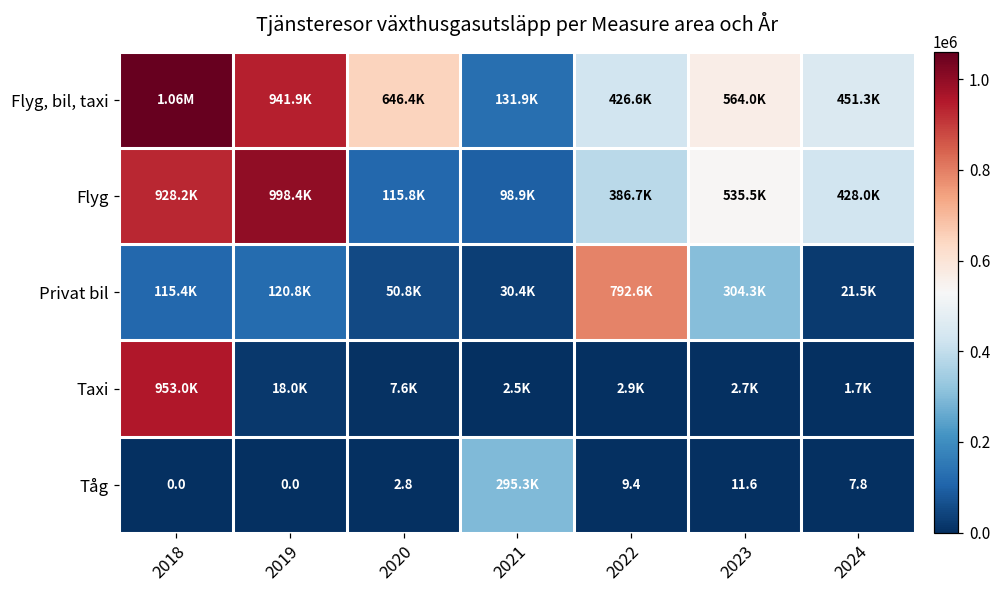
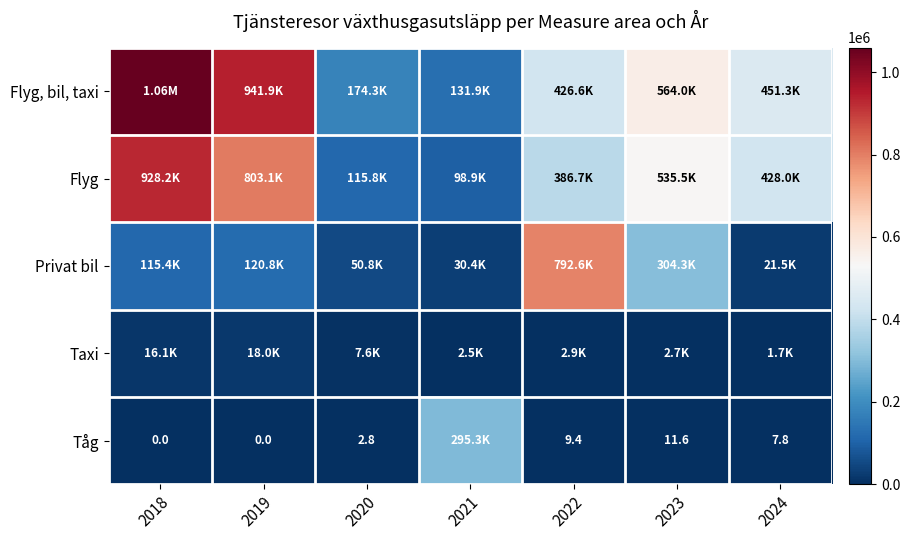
Flyg, bil, taxi, 2020: 646.4K -> 174.3K
Flyg, 2019: 998.4K -> 803.1K
Taxi, 2018: 953.0K -> 16.1K
